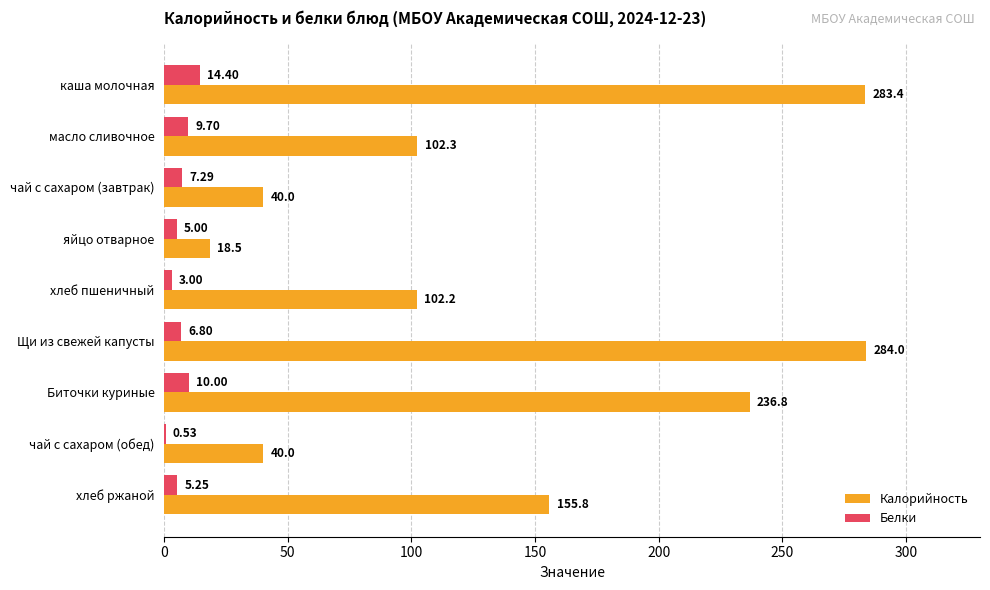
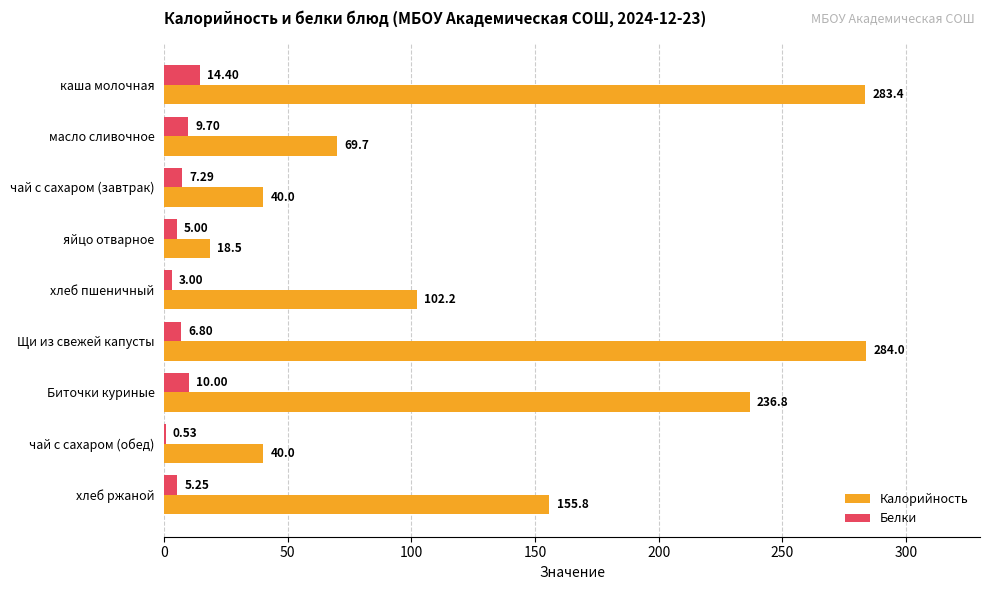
Калорийность, масло сливочное: 102.3 -> 69.7
